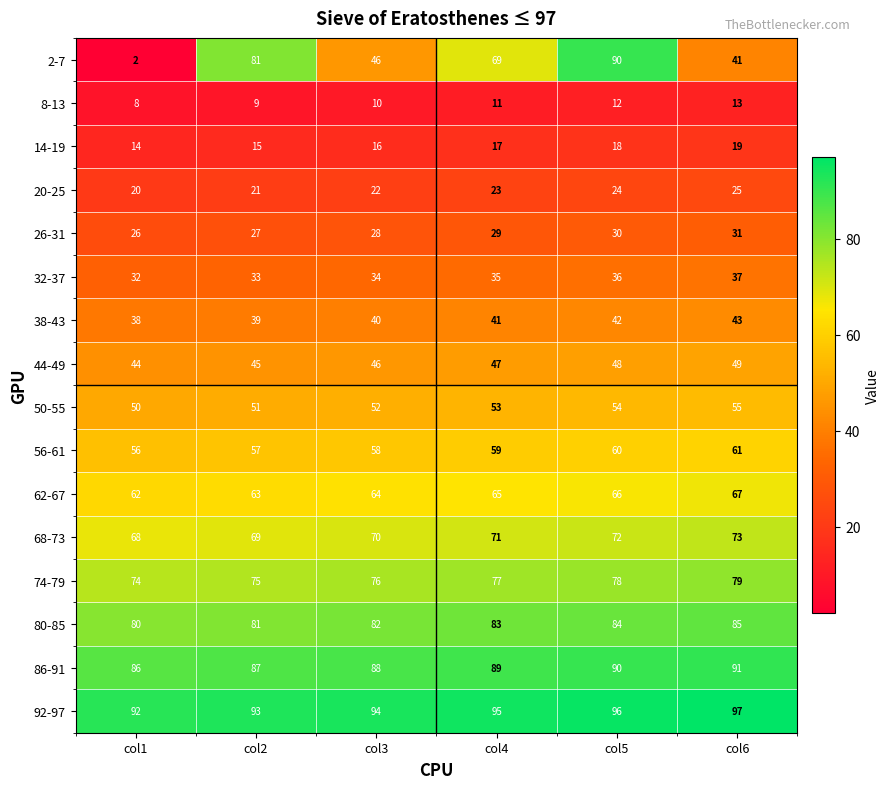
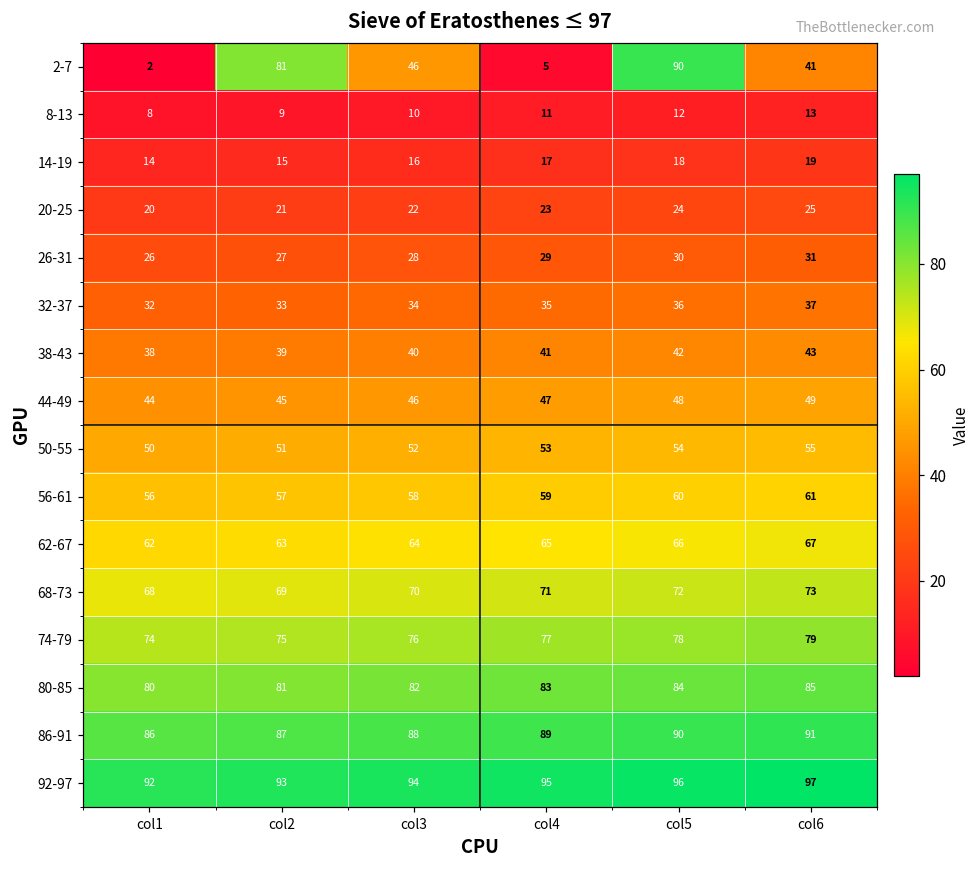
2-7, col4: 69 -> 5
